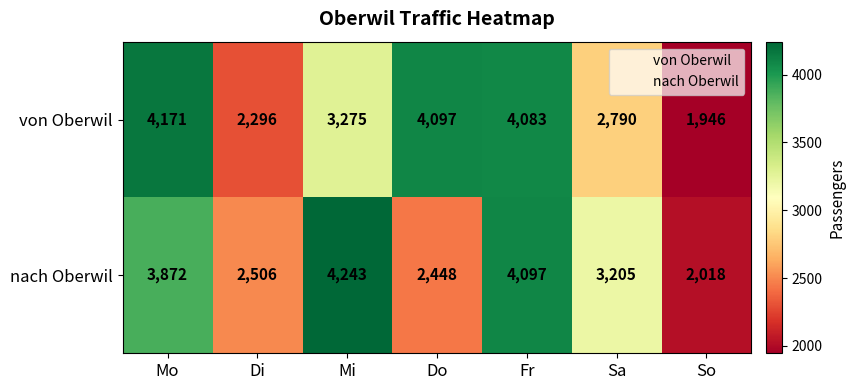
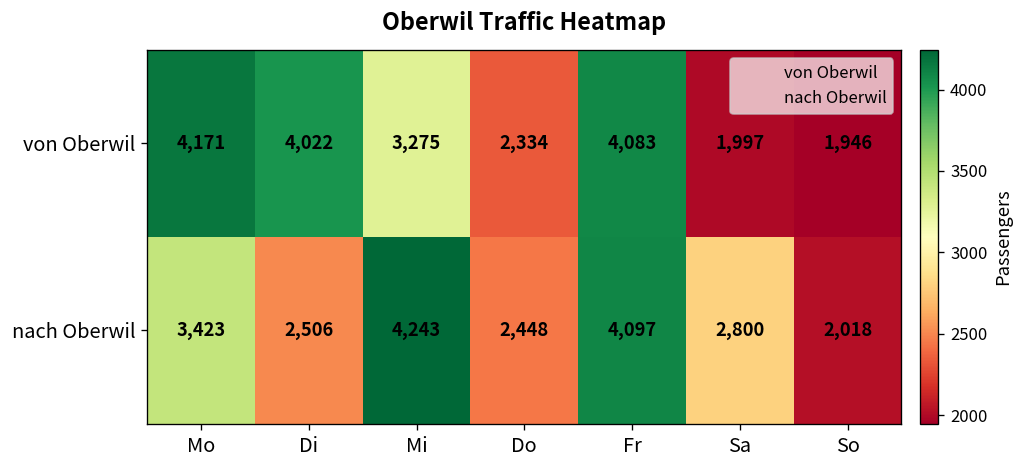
von Oberwil, Di: 2,296 -> 4,022
von Oberwil, Do: 4,097 -> 2,334
von Oberwil, Sa: 2,790 -> 1,997
nach Oberwil, Mo: 3,872 -> 3,423
nach Oberwil, Sa: 3,205 -> 2,800
